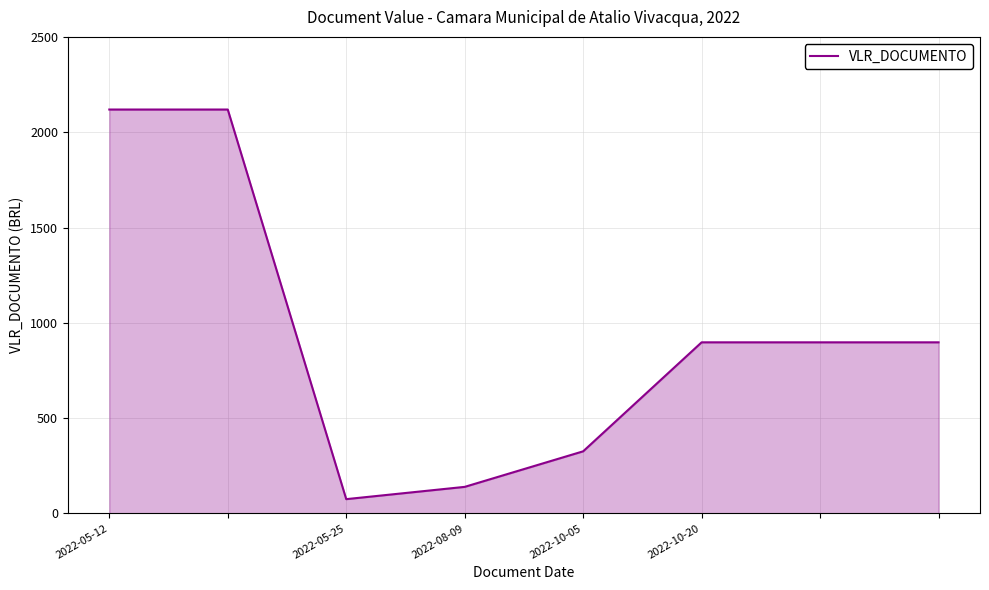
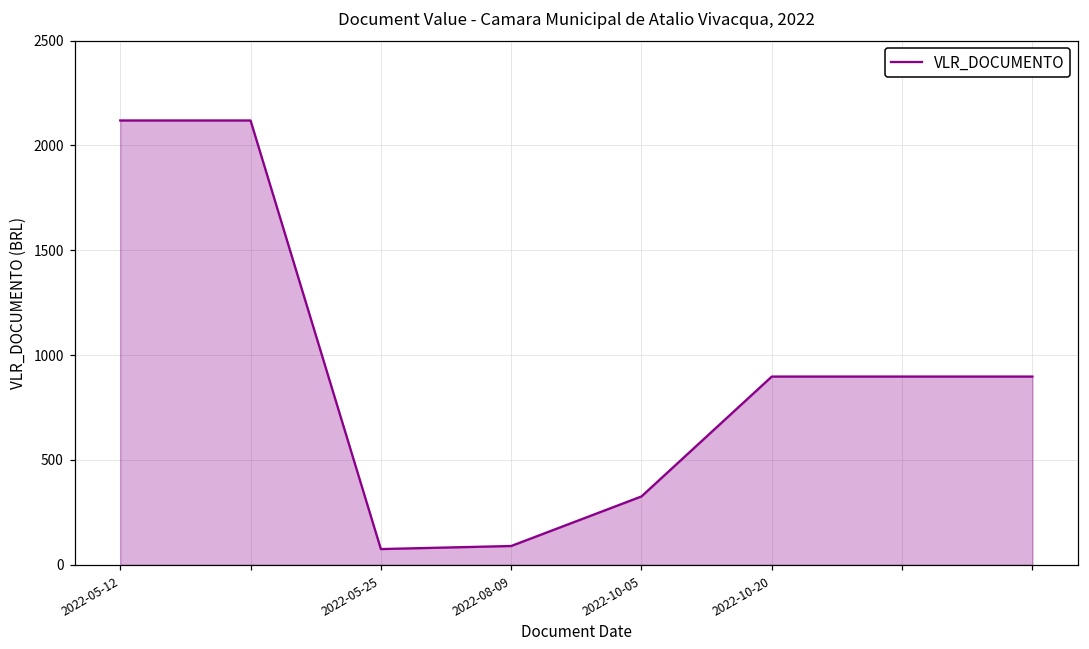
2022-08-09: 140 -> 90
